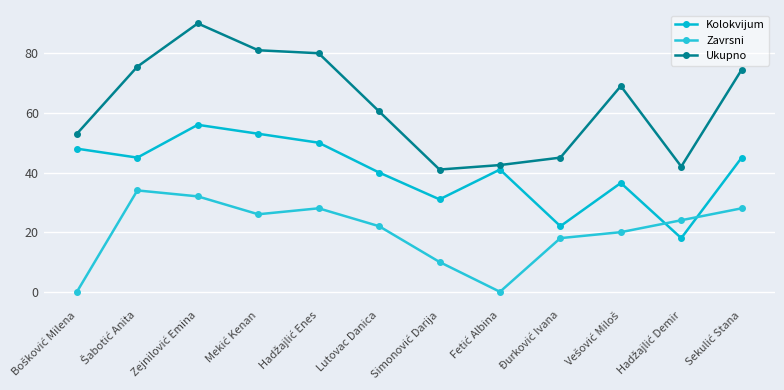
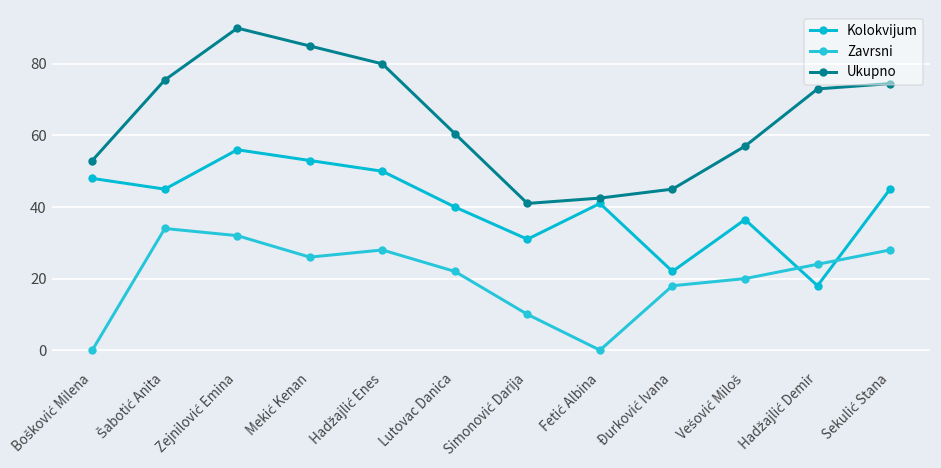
Ukupno, Mekić Kenan: 81 -> 85
Ukupno, Vešović Miloš: 69 -> 57
Ukupno, Hadžajlić Demir: 42 -> 73
